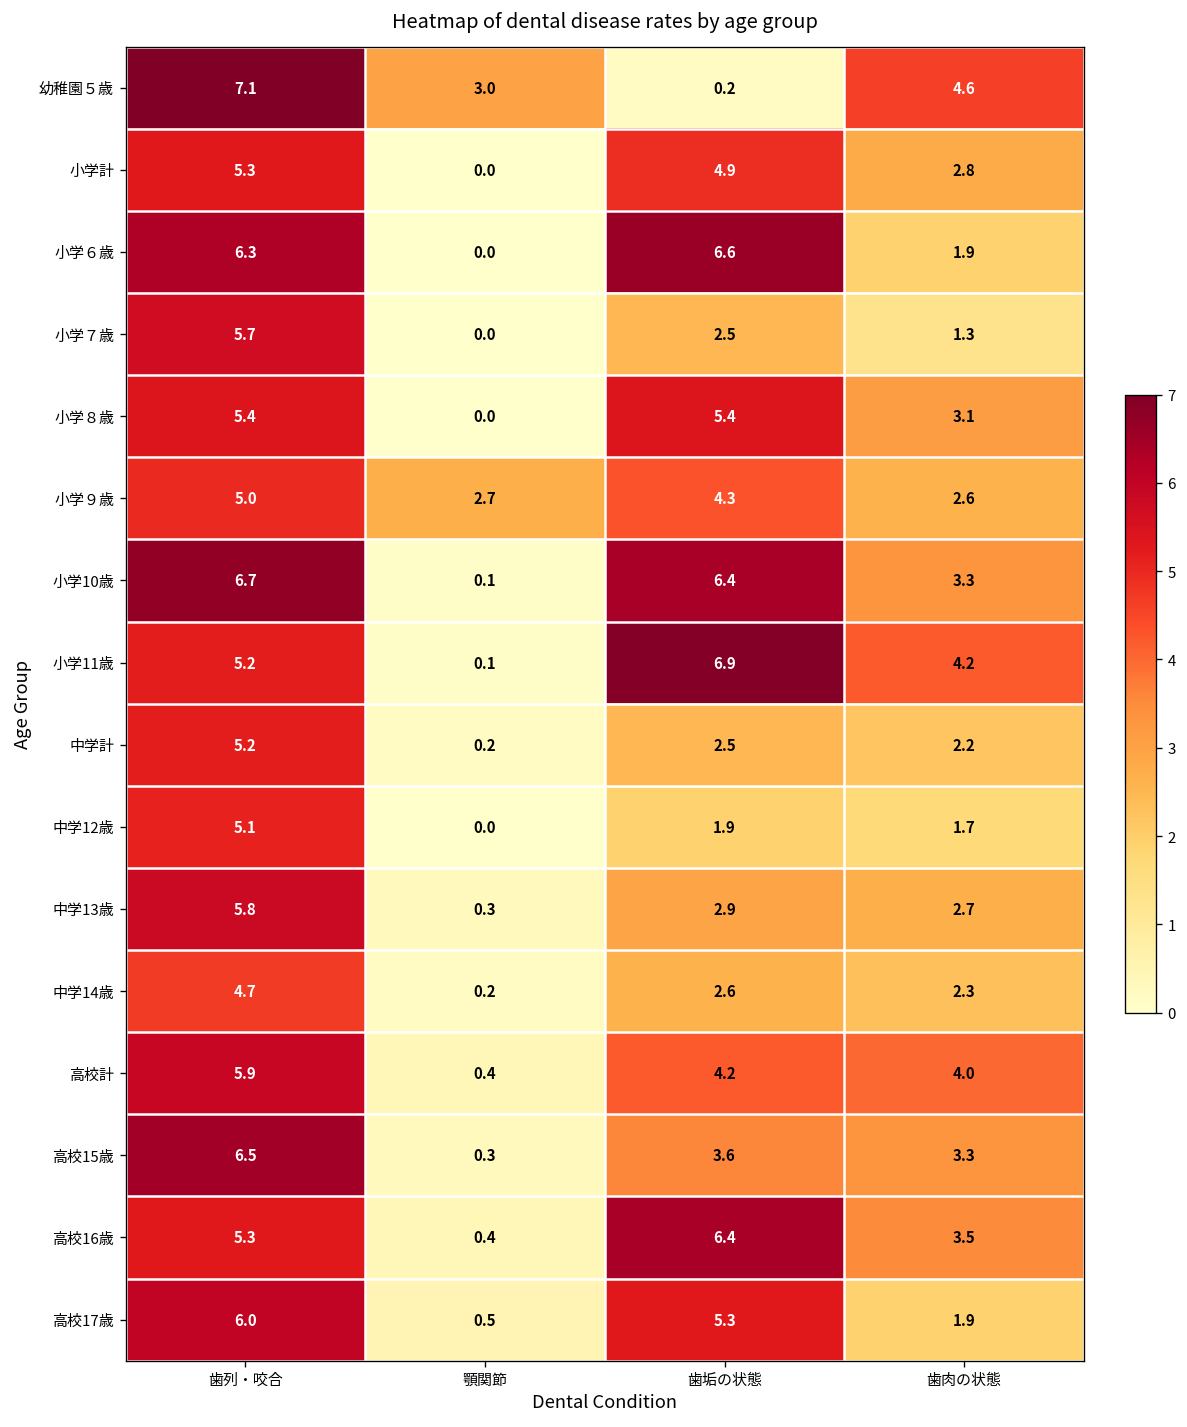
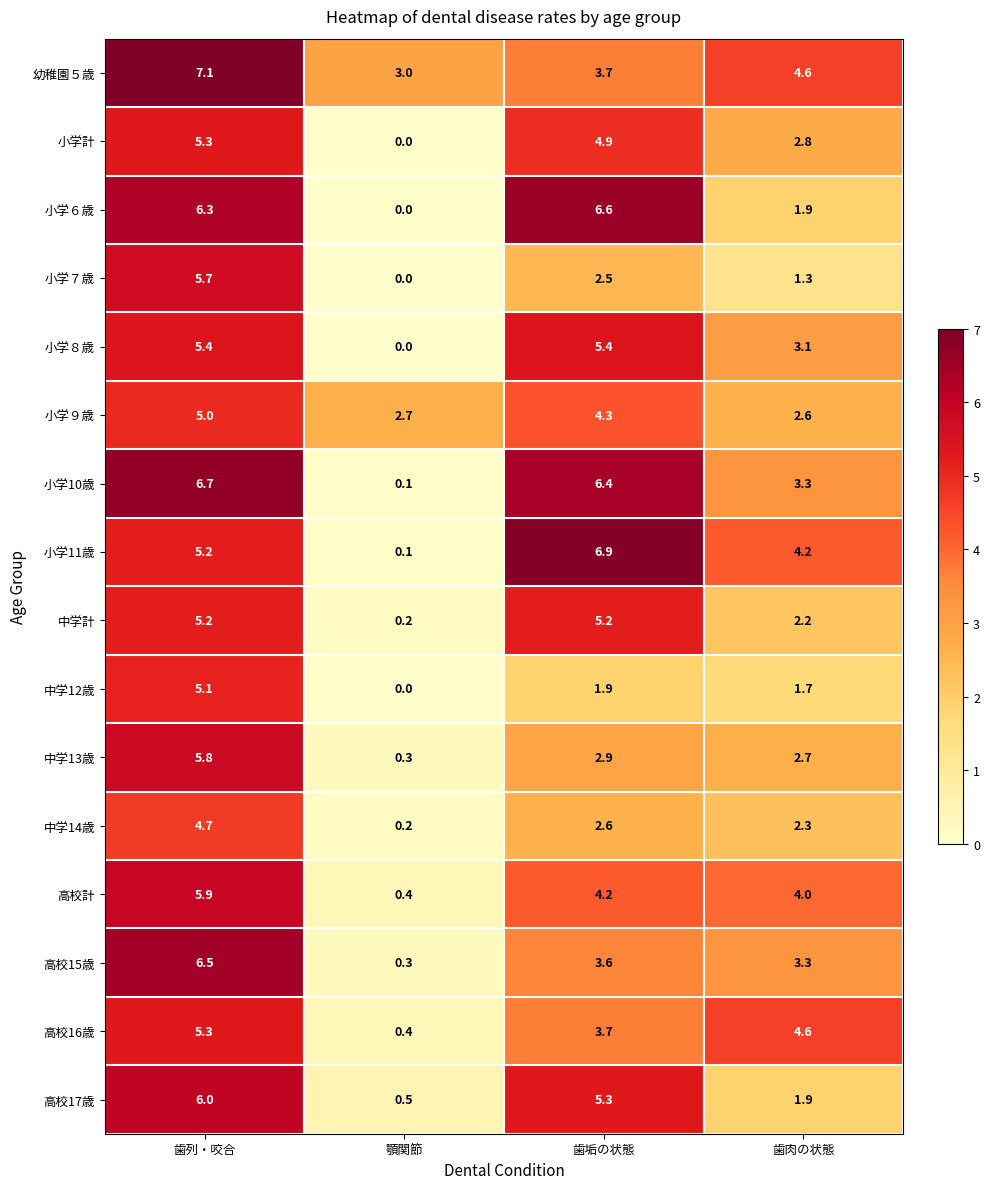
幼稚園５歳, 歯垢の状態: 0.2 -> 3.7
中学計, 歯垢の状態: 2.5 -> 5.2
高校16歳, 歯垢の状態: 6.4 -> 3.7
高校16歳, 歯肉の状態: 3.5 -> 4.6
